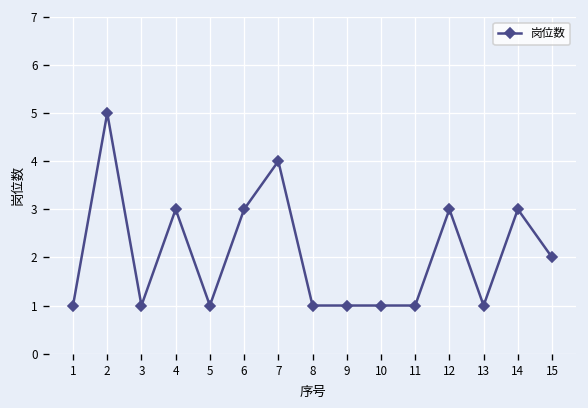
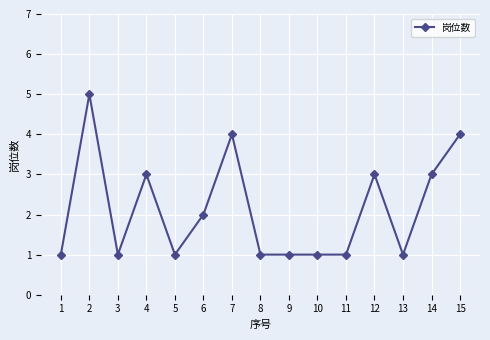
6: 3 -> 2
15: 2 -> 4
